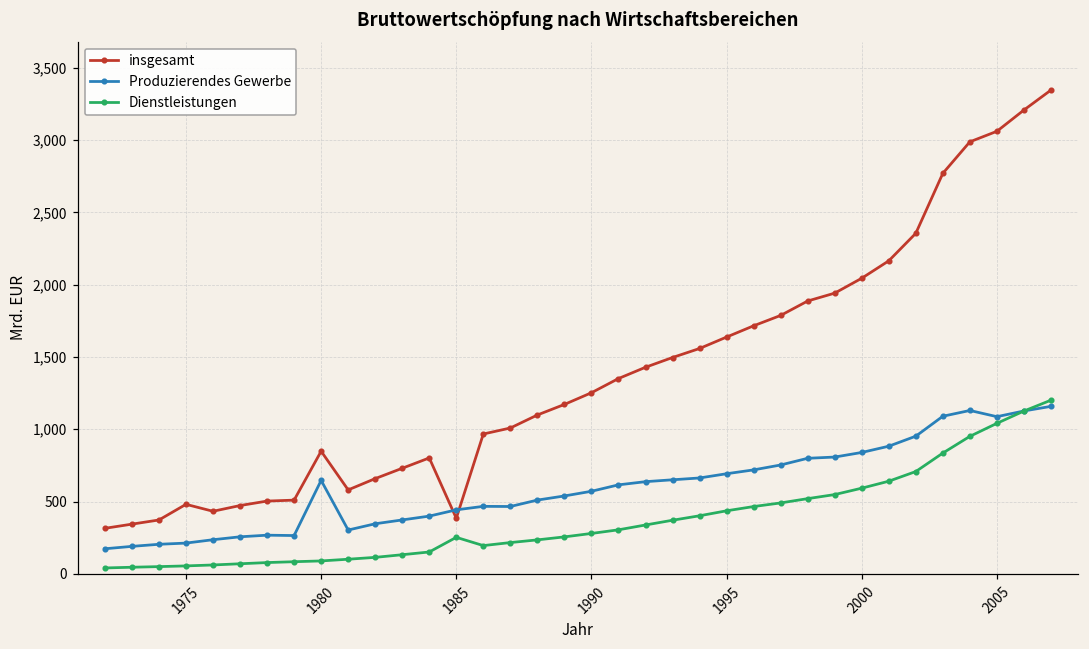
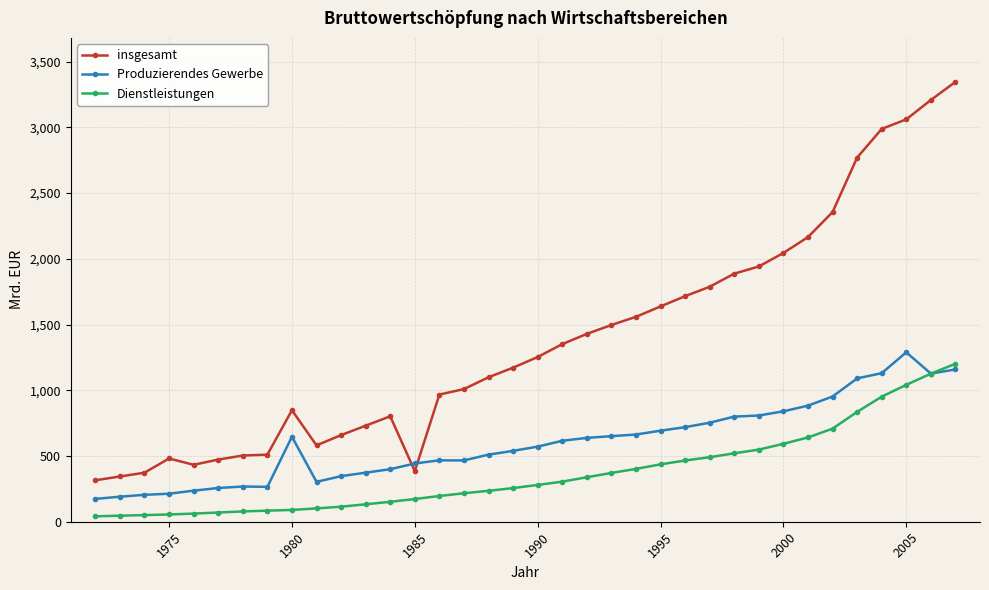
Dienstleistungen, 1985: 250 -> 170
Produzierendes Gewerbe, 2005: 1,090 -> 1,290
